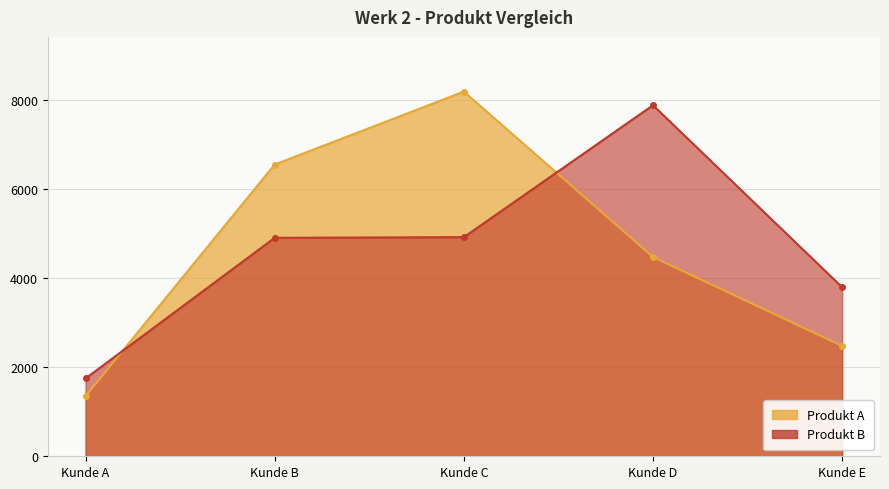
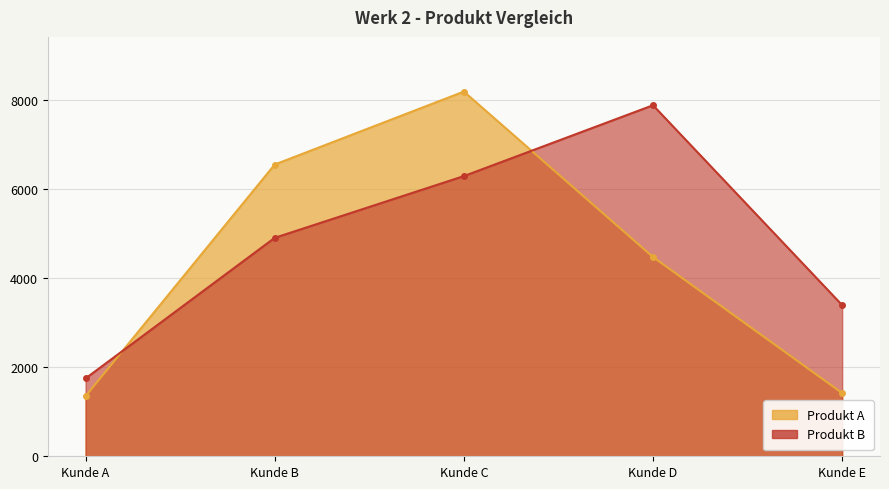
Produkt B, Kunde C: 4900 -> 6300
Produkt A, Kunde E: 2500 -> 1400
Produkt B, Kunde E: 3800 -> 3400
